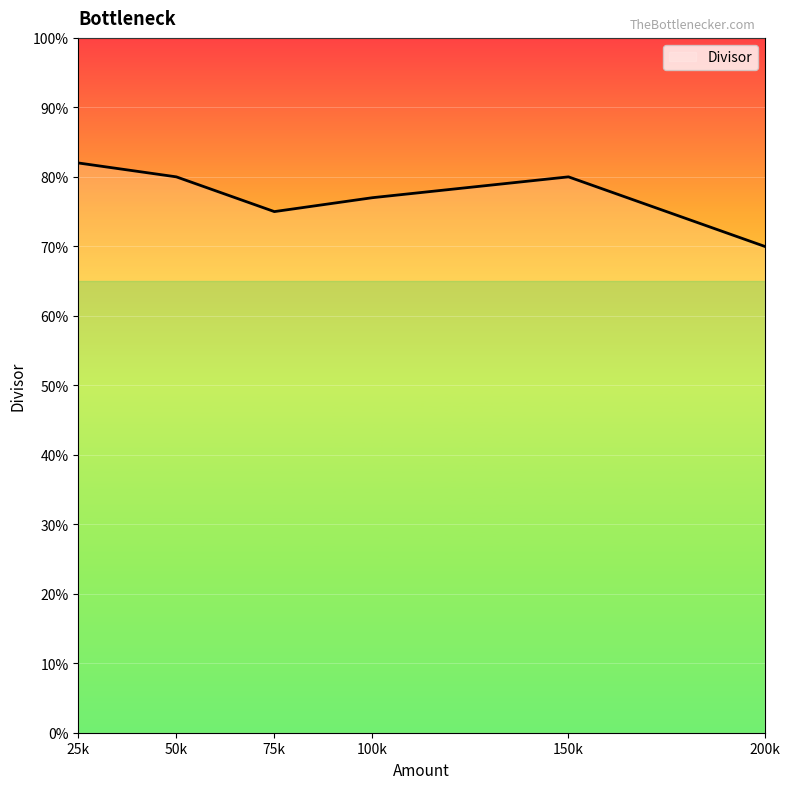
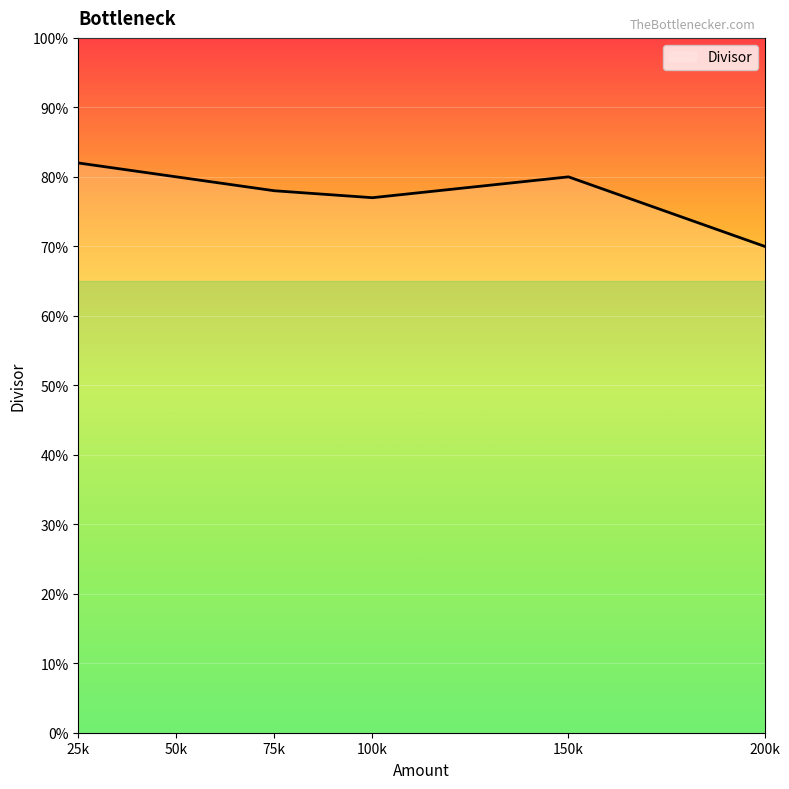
75k: 75% -> 78%
